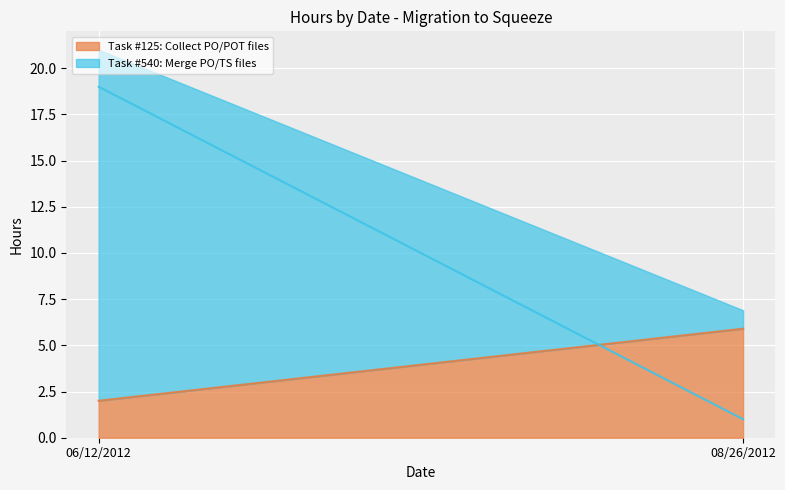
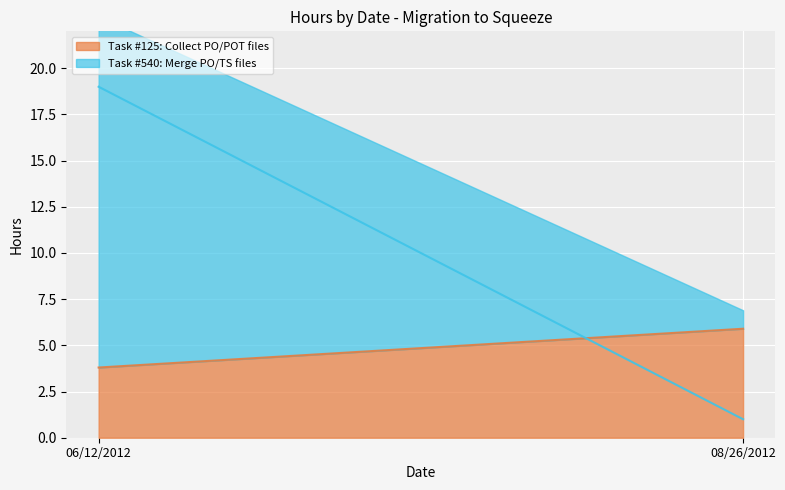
Task #125: Collect PO/POT files, 06/12/2012: 2.0 -> 3.8
